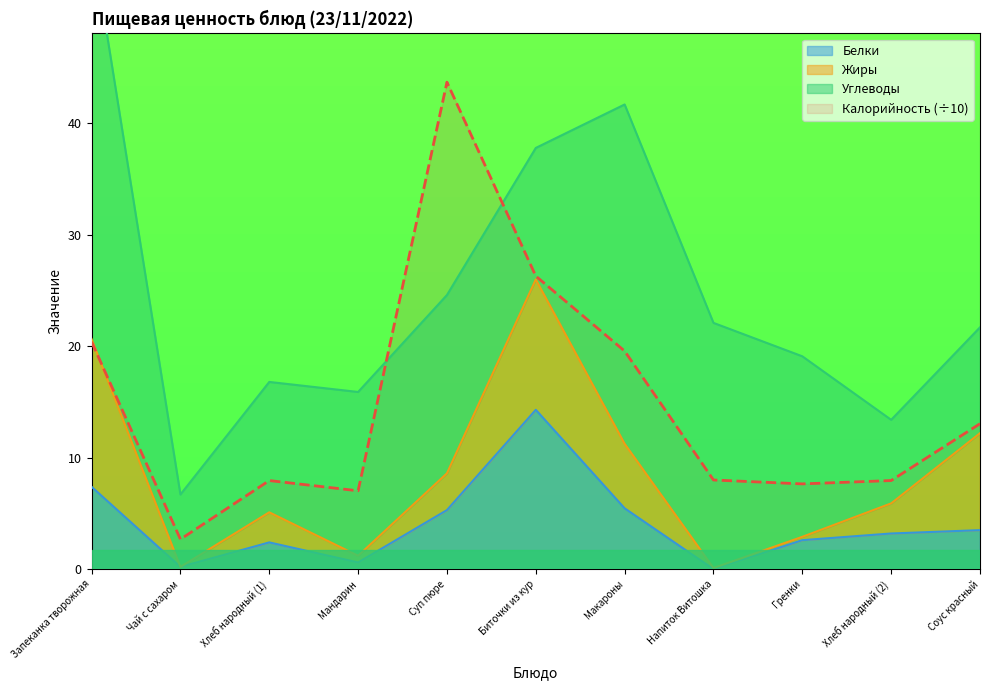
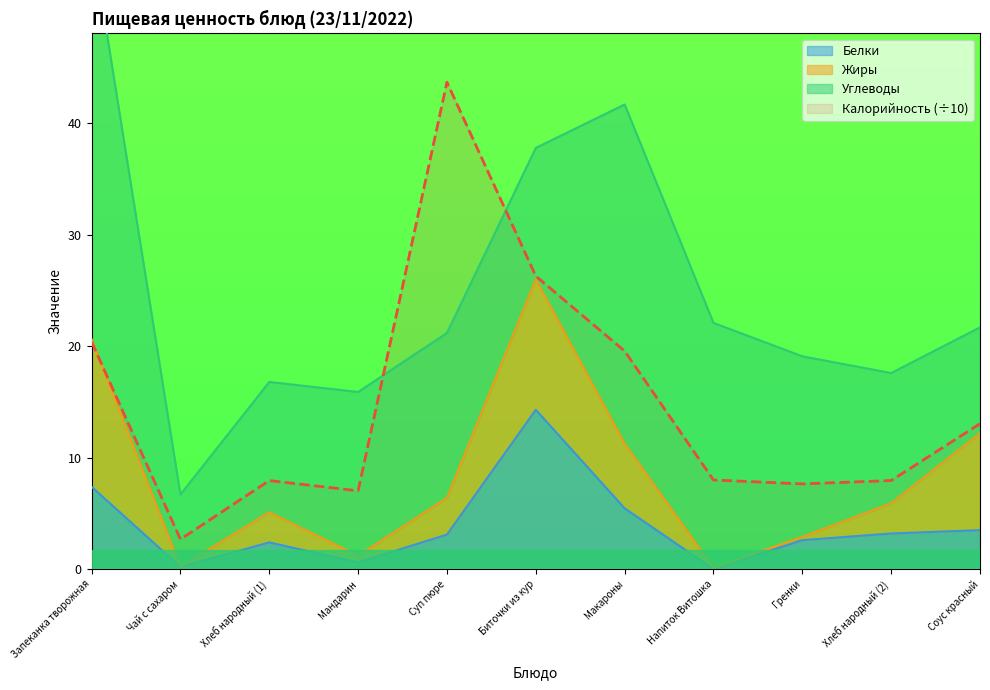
Белки, Суп пюре: 5.3 -> 3.1
Углеводы, Суп пюре: 16.0 -> 14.8
Углеводы, Хлеб народный (2): 7.5 -> 11.7
